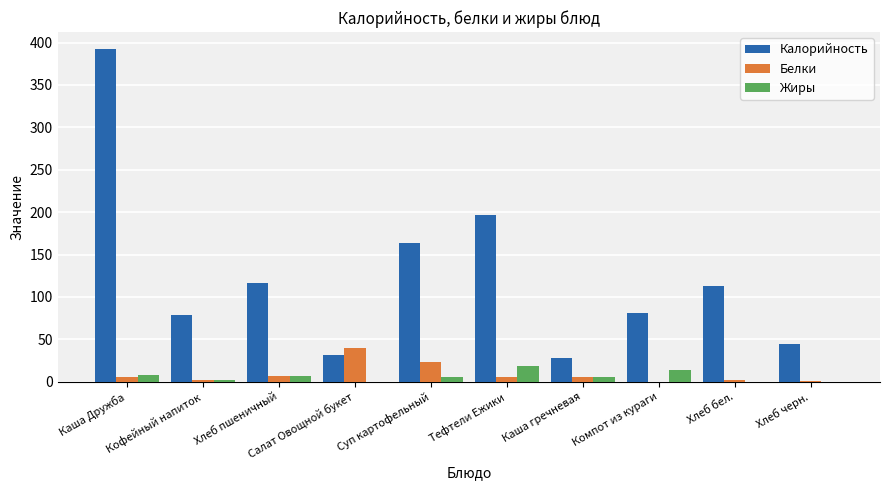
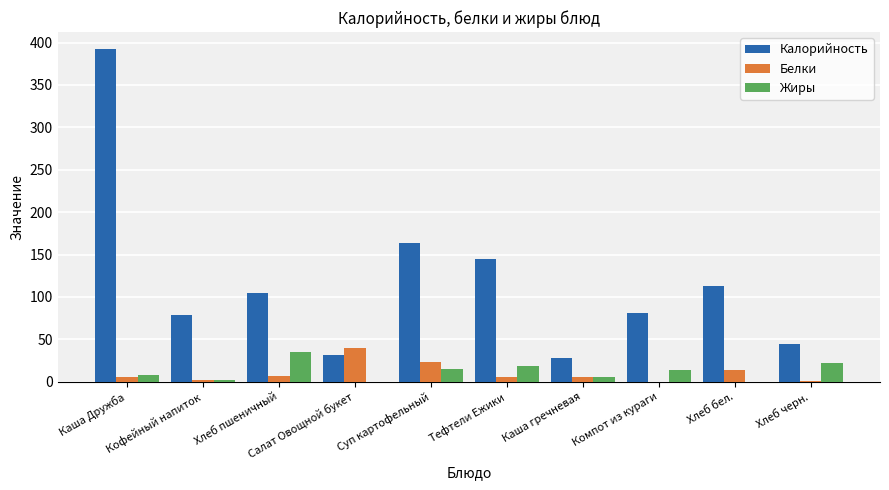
Калорийность, Хлеб пшеничный: 120 -> 110
Жиры, Хлеб пшеничный: 10 -> 40
Жиры, Суп картофельный: 10 -> 20
Калорийность, Тефтели Ежики: 200 -> 150
Белки, Хлеб бел.: 0 -> 10
Жиры, Хлеб черн.: 0 -> 20
